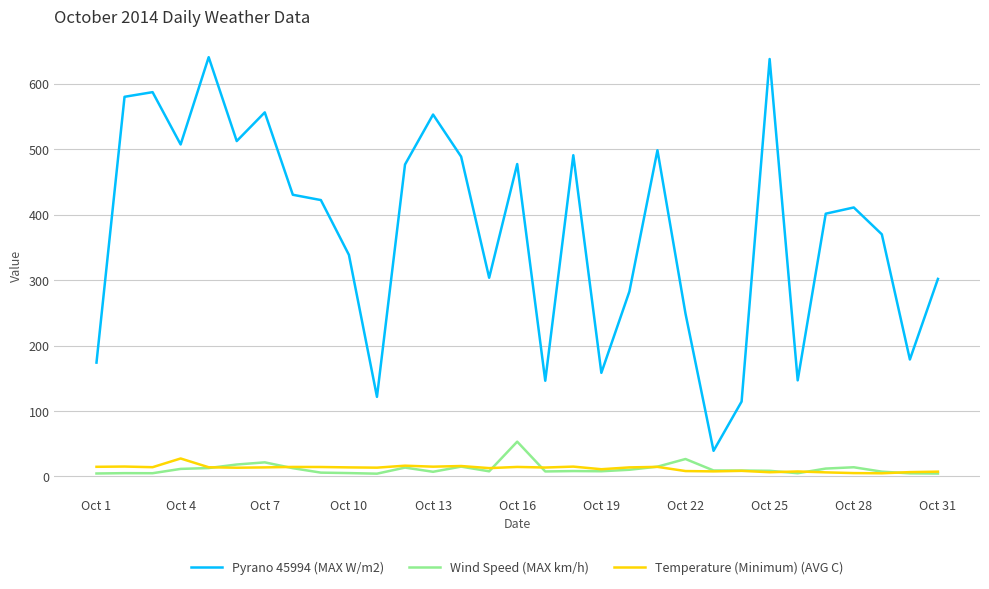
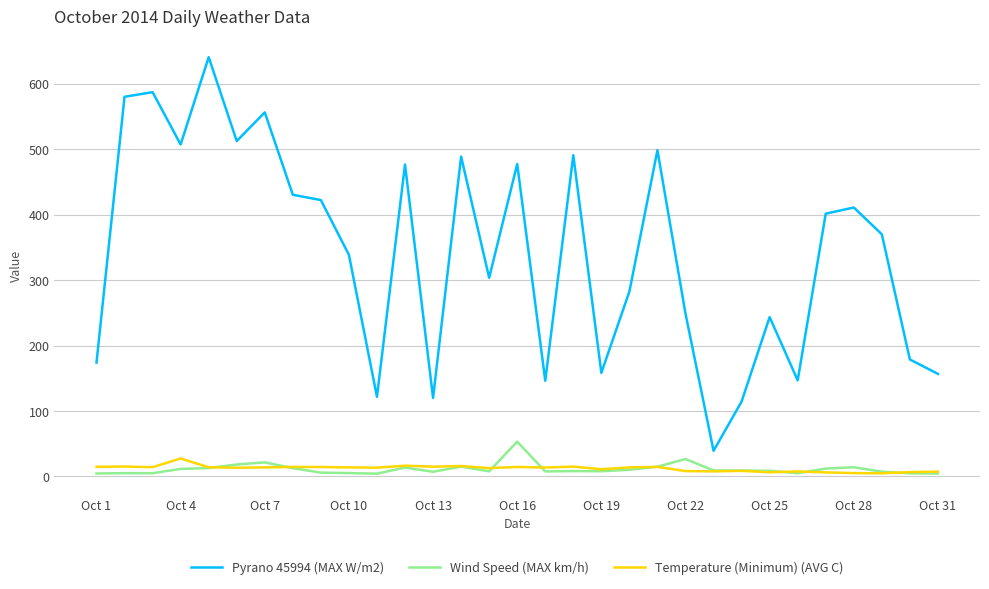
Pyrano 45994 (MAX W/m2), Oct 13: 550 -> 120
Pyrano 45994 (MAX W/m2), Oct 25: 640 -> 240
Pyrano 45994 (MAX W/m2), Oct 31: 300 -> 160
